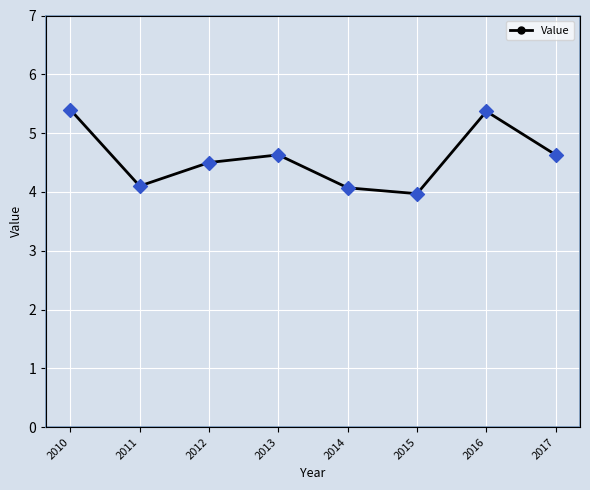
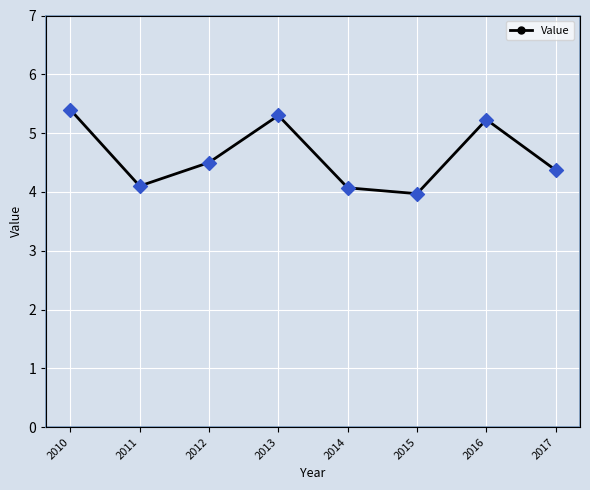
2013: 4.6 -> 5.3
2016: 5.4 -> 5.2
2017: 4.6 -> 4.4
